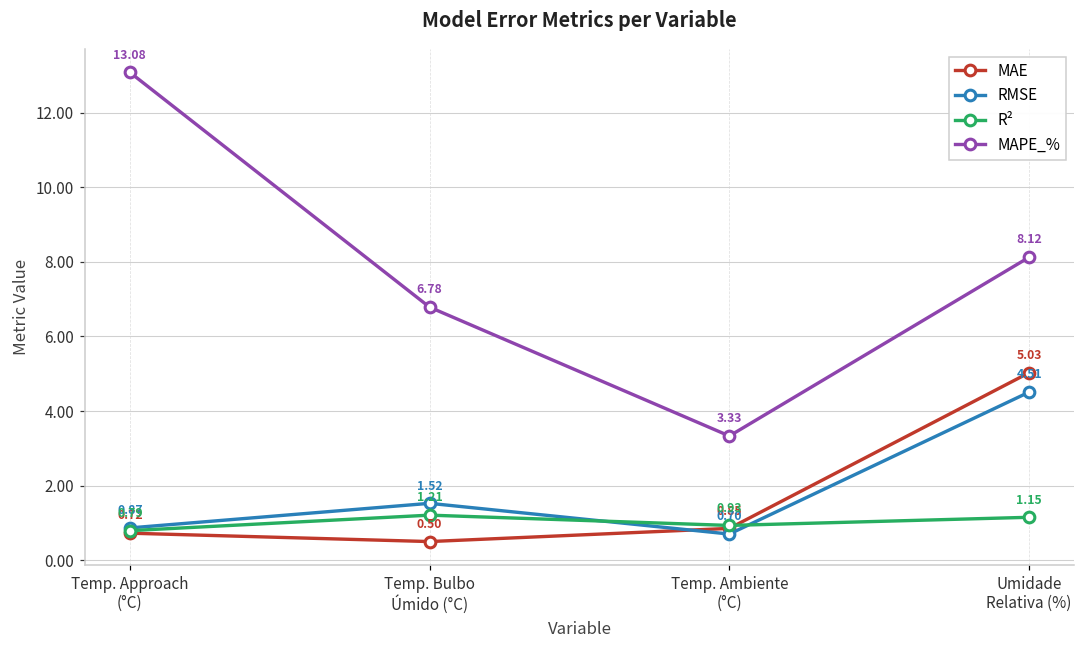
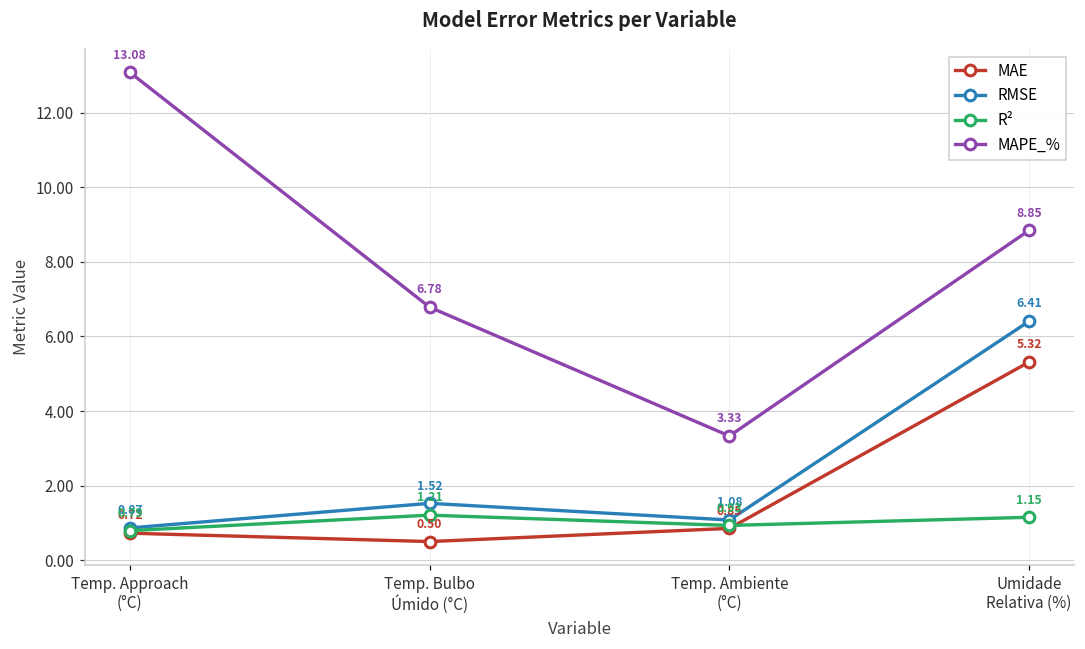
RMSE, Temp. Ambiente (°C): 0.70 -> 1.08
MAE, Umidade Relativa (%): 5.03 -> 5.32
RMSE, Umidade Relativa (%): 4.51 -> 6.41
MAPE_%, Umidade Relativa (%): 8.12 -> 8.85
